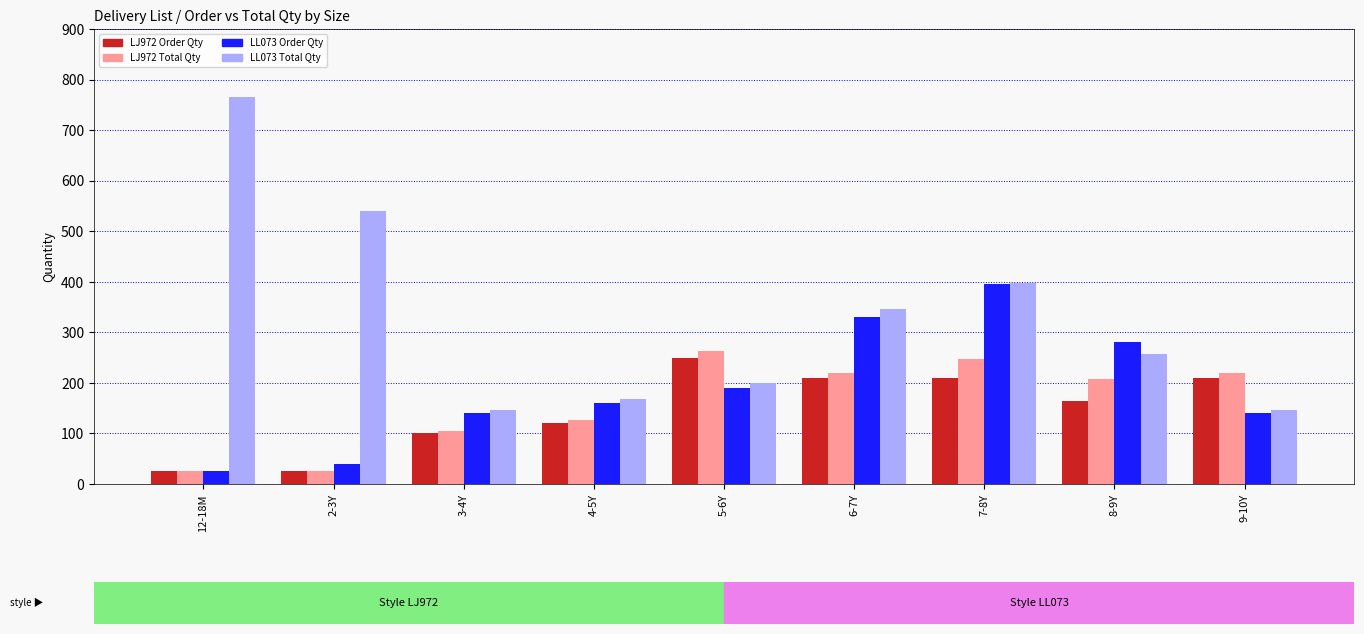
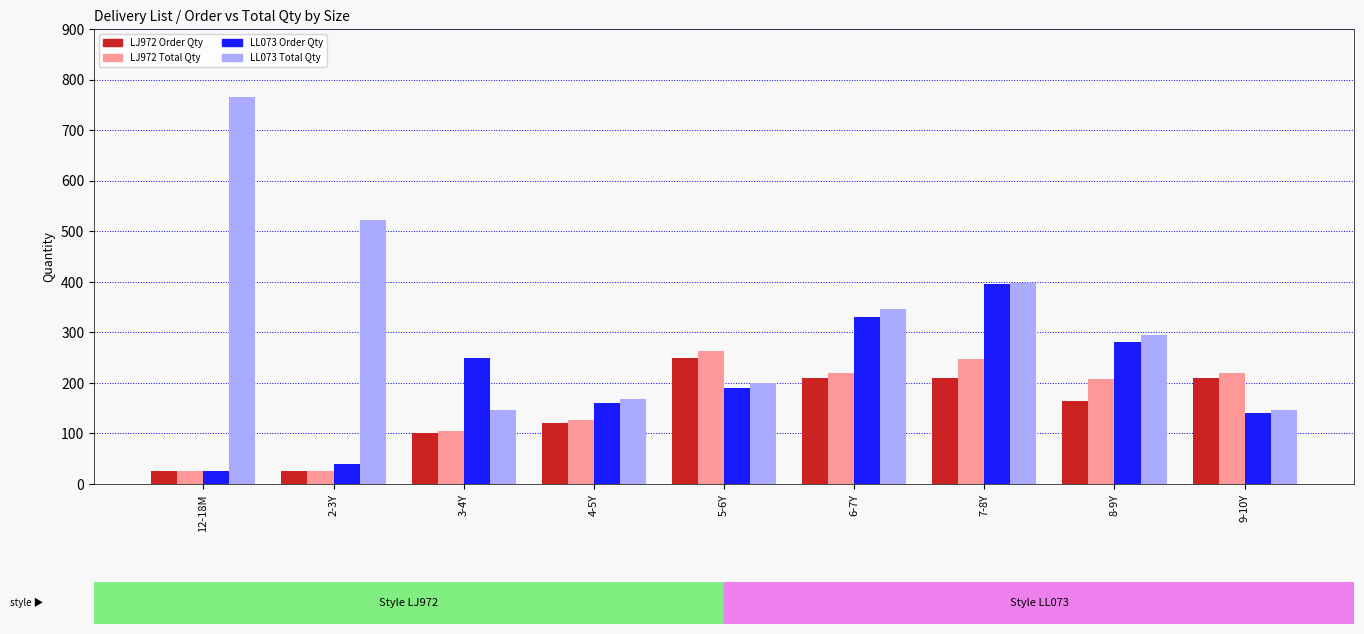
LL073 Total Qty, 2-3Y: 540 -> 520
LL073 Order Qty, 3-4Y: 140 -> 250
LL073 Total Qty, 8-9Y: 260 -> 290
